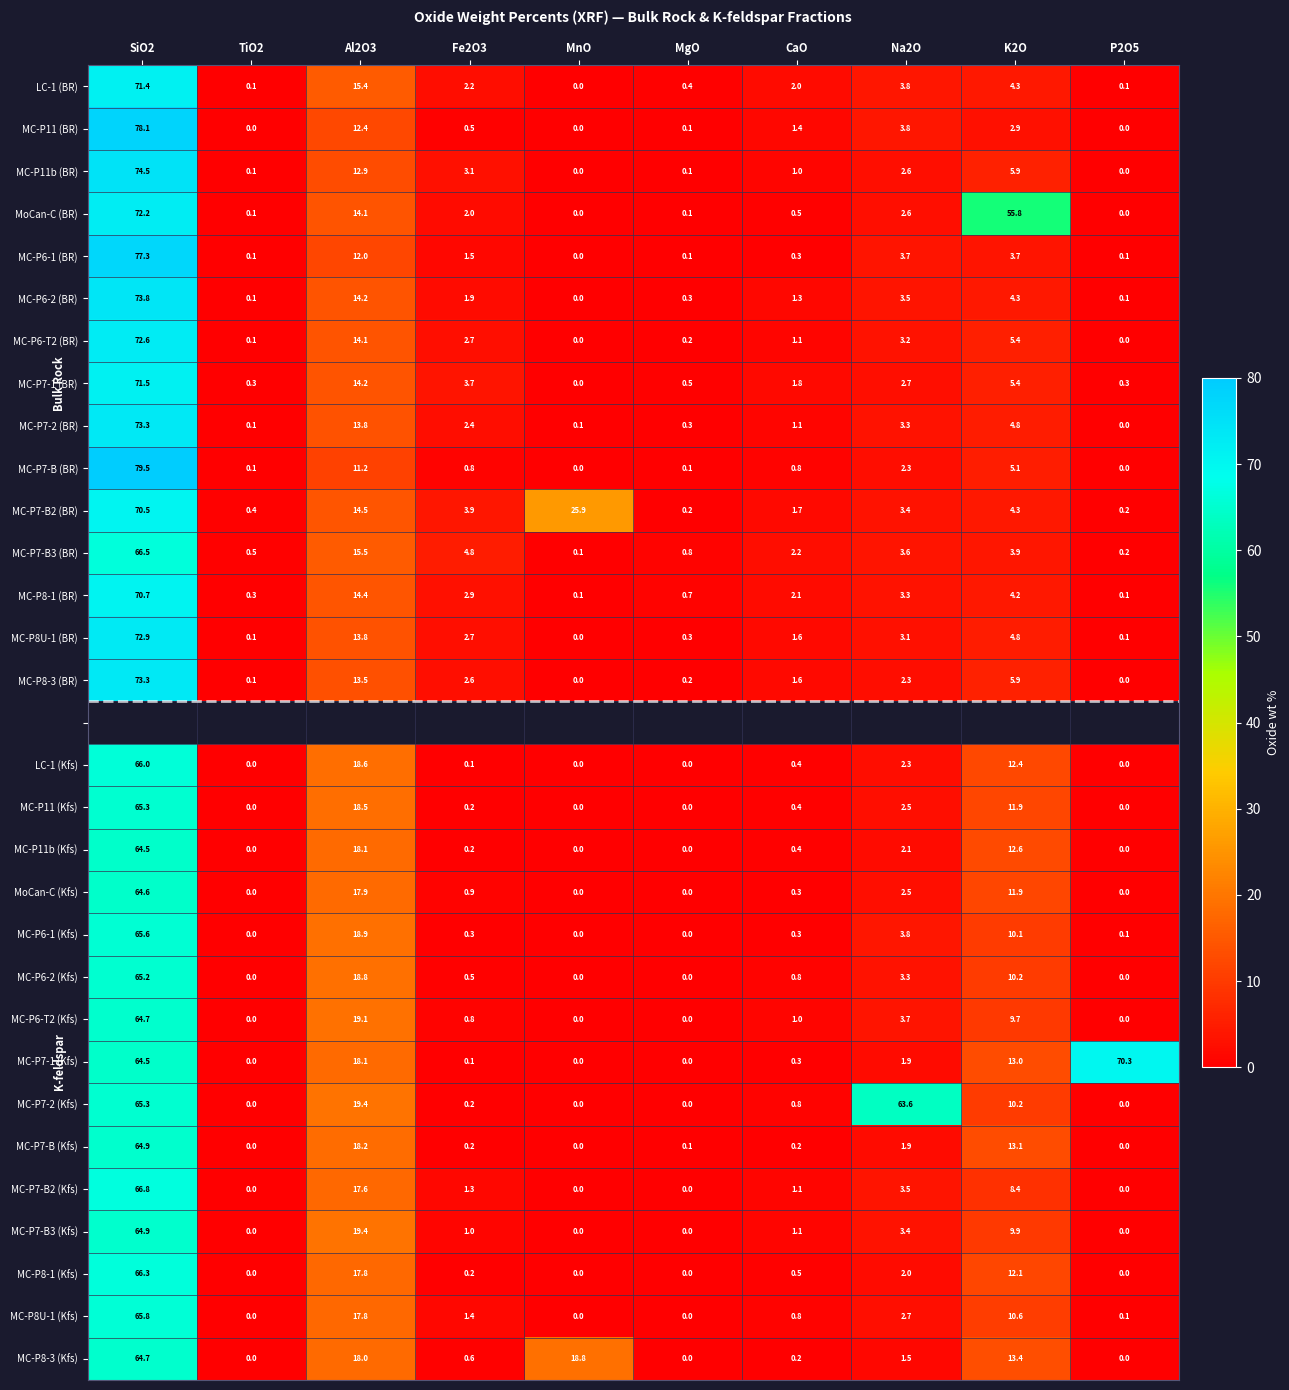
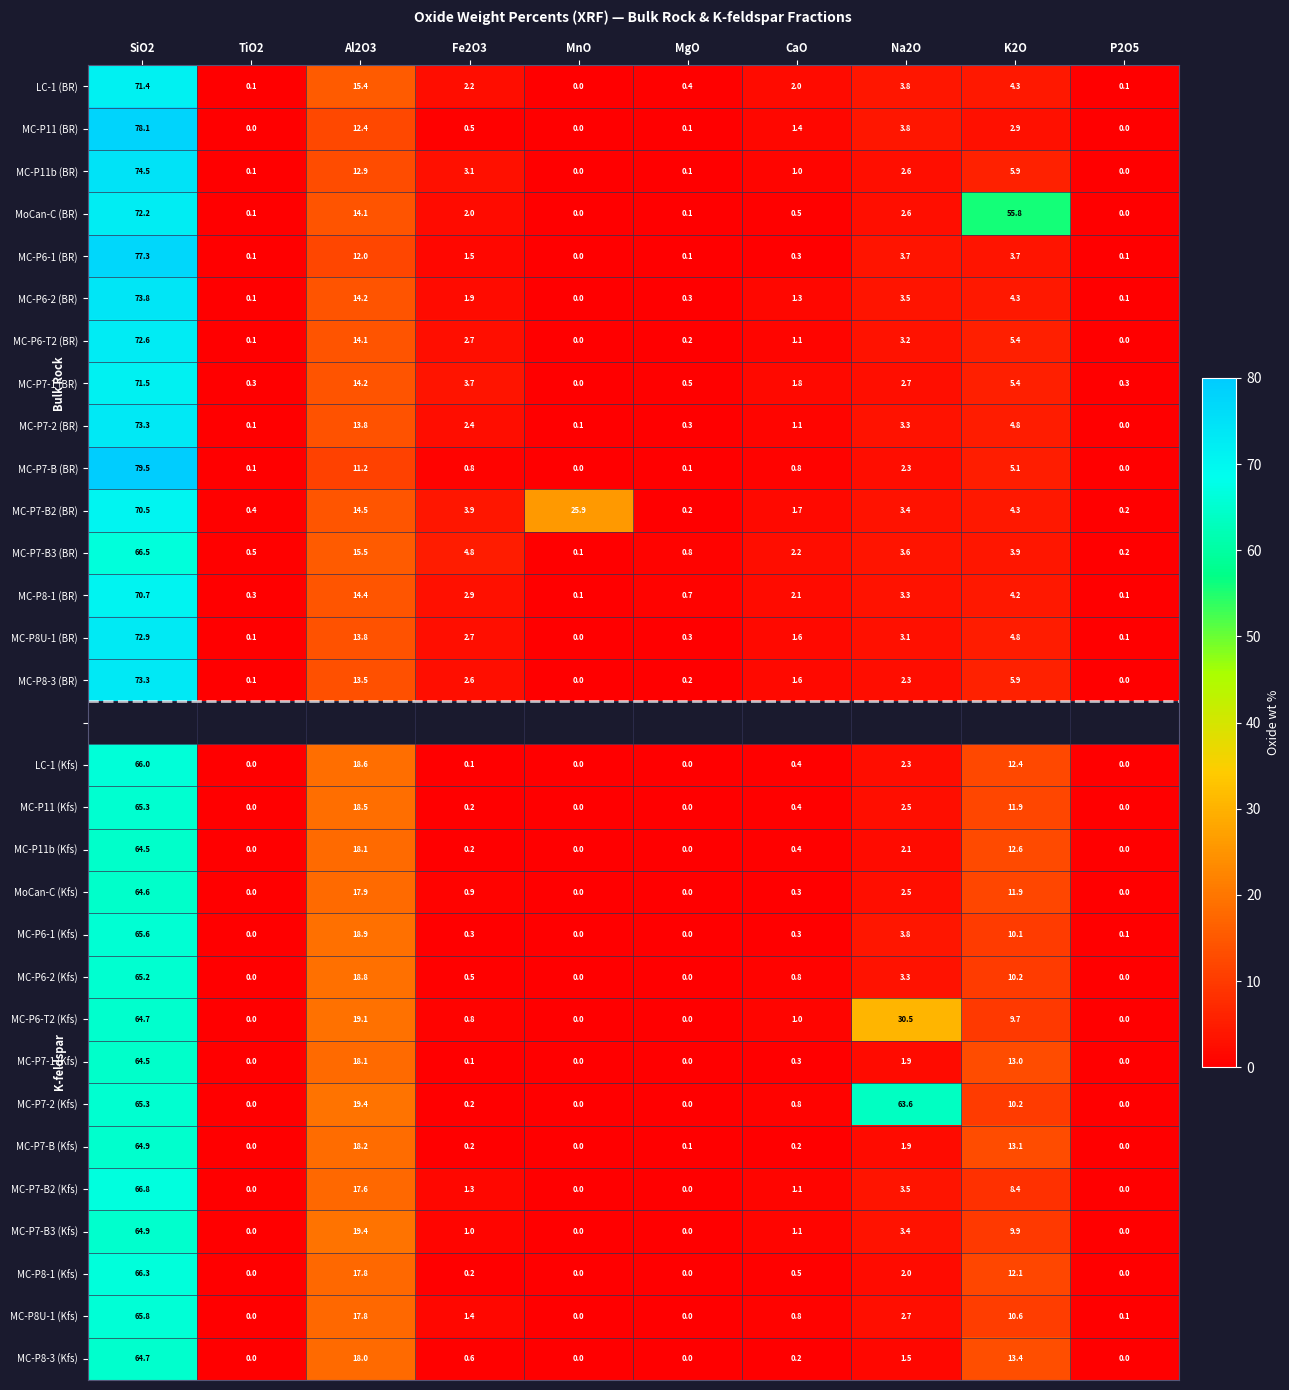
MC-P6-T2 (Kfs), Na2O: 3.7 -> 30.5
MC-P7-1 (Kfs), P2O5: 70.3 -> 0.0
MC-P8-3 (Kfs), MnO: 18.8 -> 0.0
